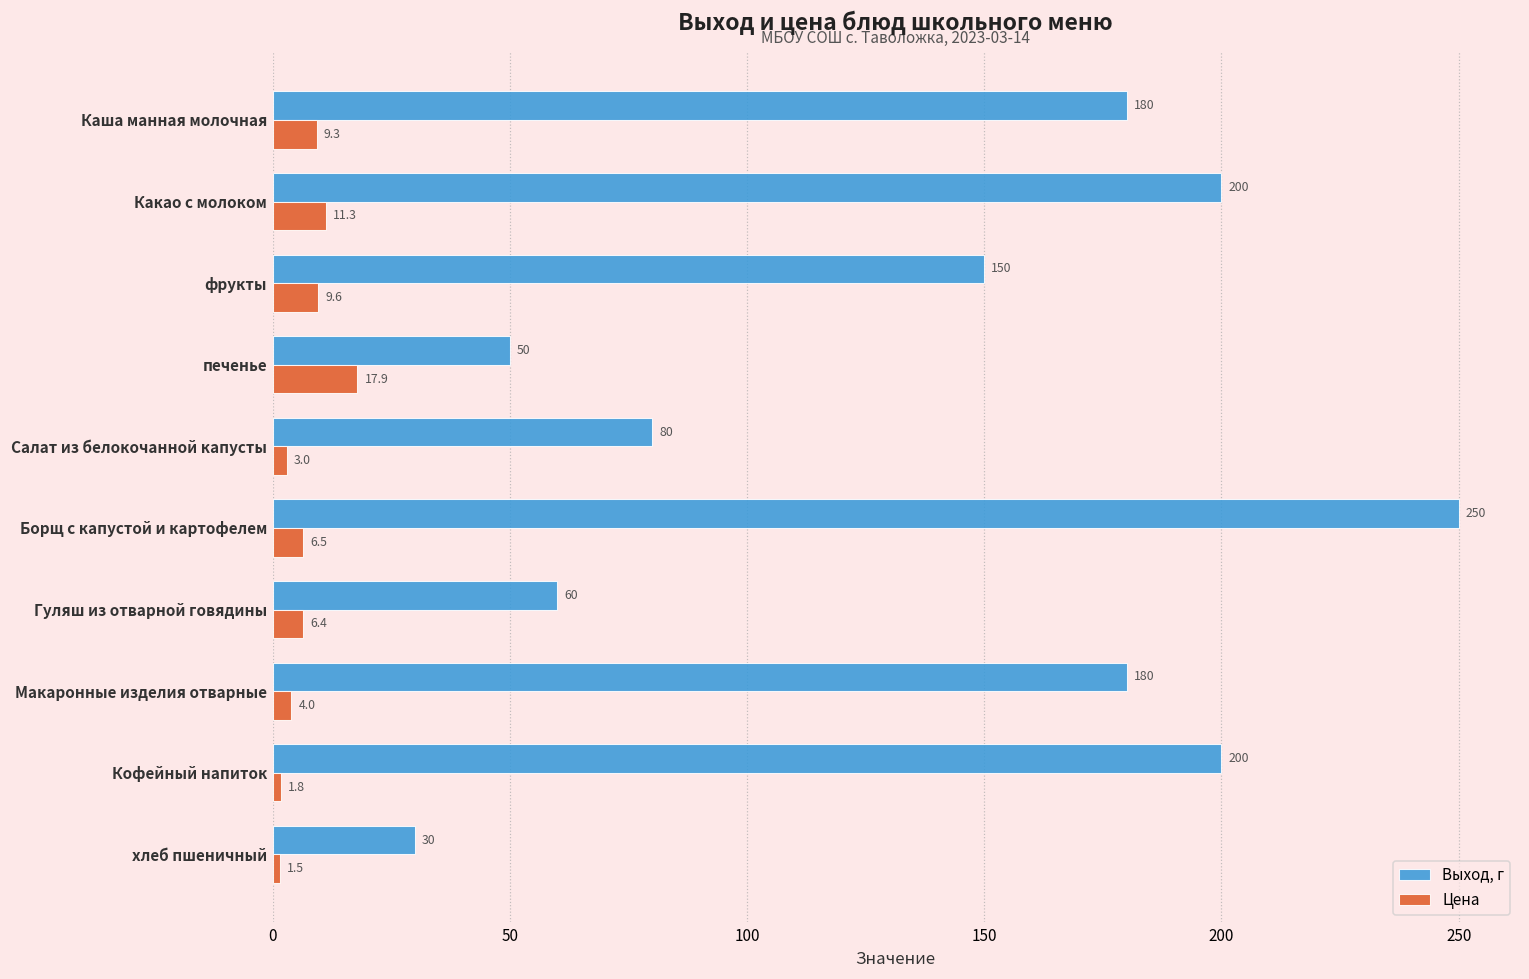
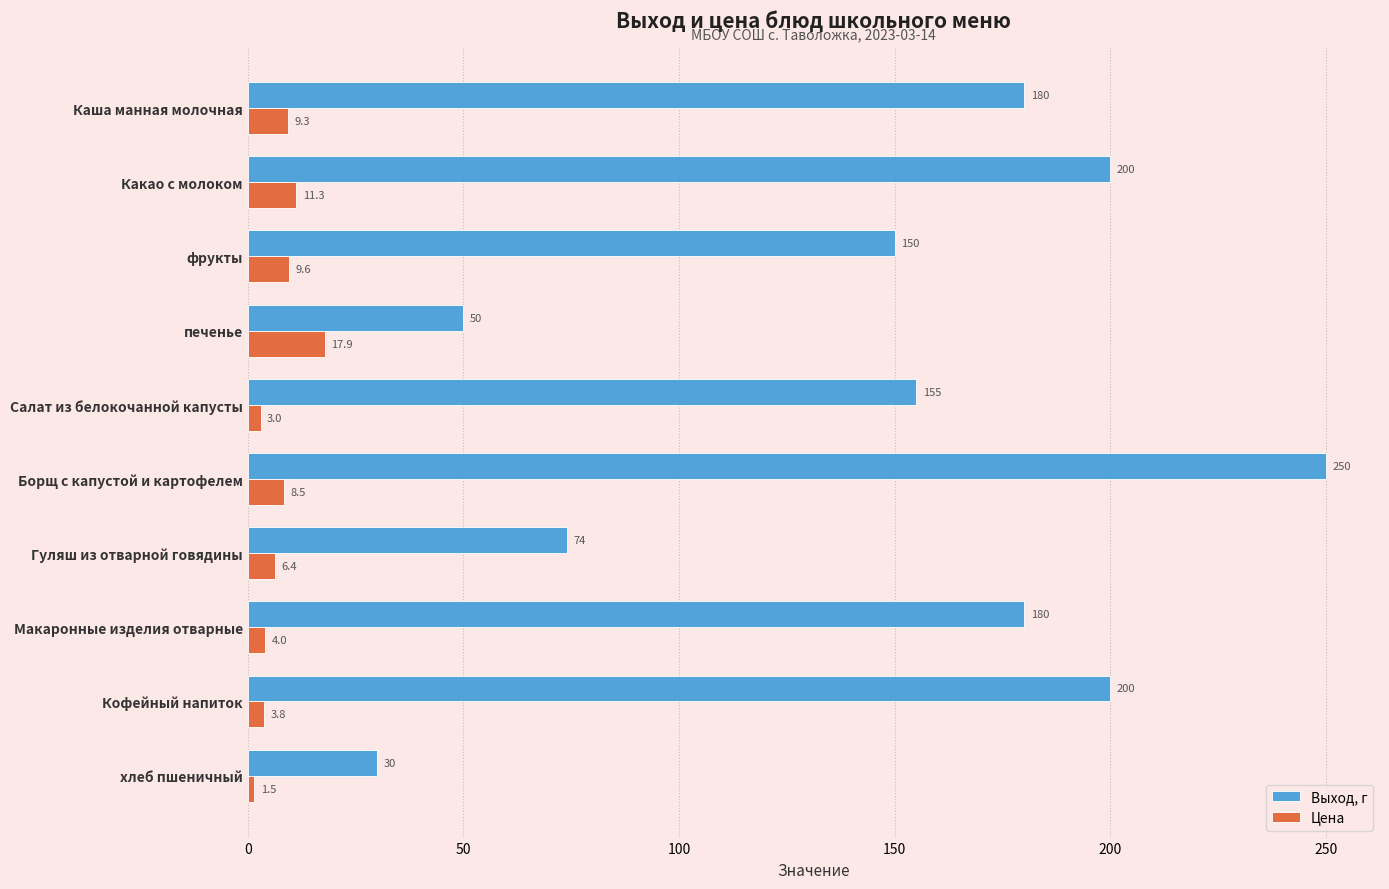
Выход, г, Салат из белокочанной капусты: 80 -> 155
Цена, Борщ с капустой и картофелем: 6.5 -> 8.5
Выход, г, Гуляш из отварной говядины: 60 -> 74
Цена, Кофейный напиток: 1.8 -> 3.8
